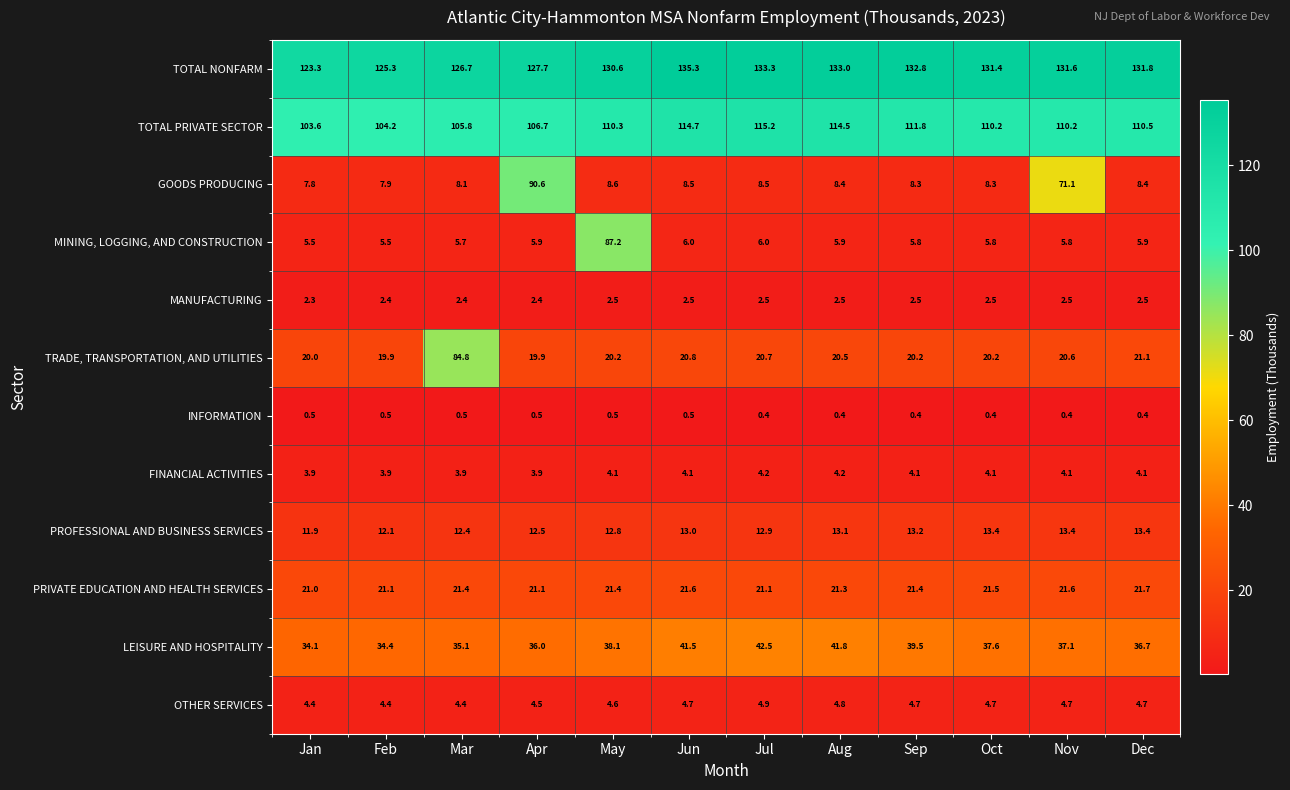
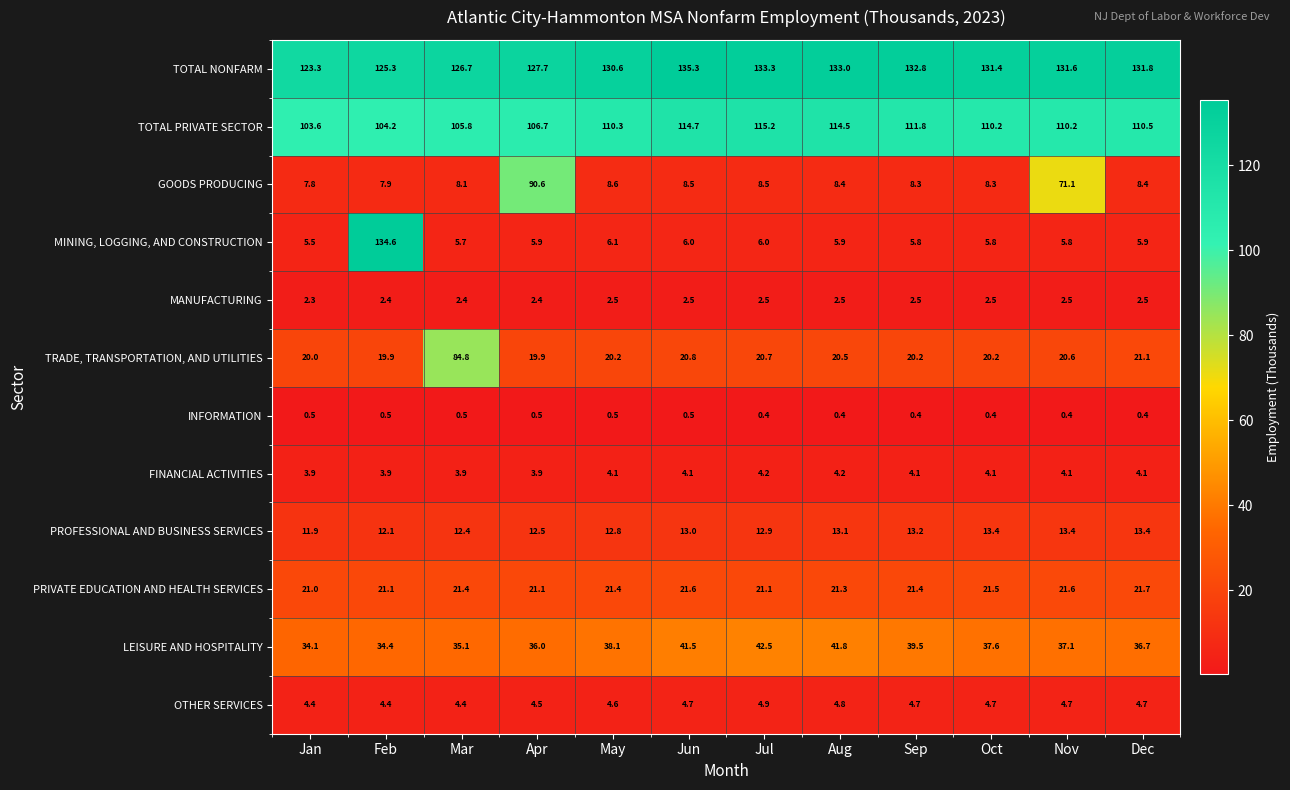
MINING, LOGGING, AND CONSTRUCTION, Feb: 5.5 -> 134.6
MINING, LOGGING, AND CONSTRUCTION, May: 87.2 -> 6.1
